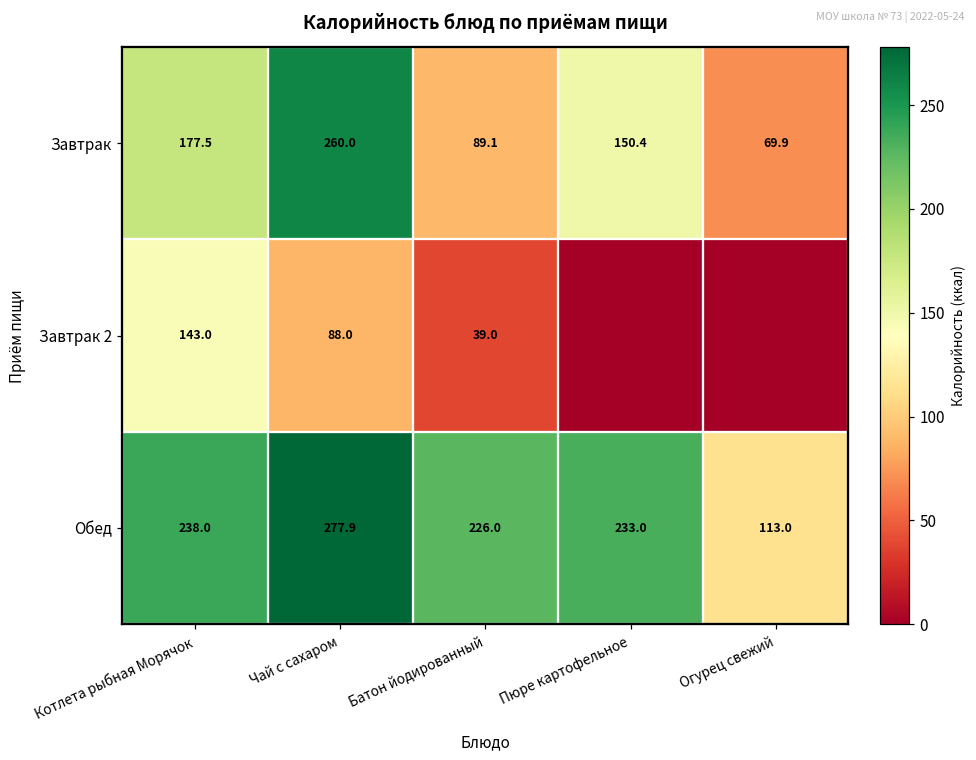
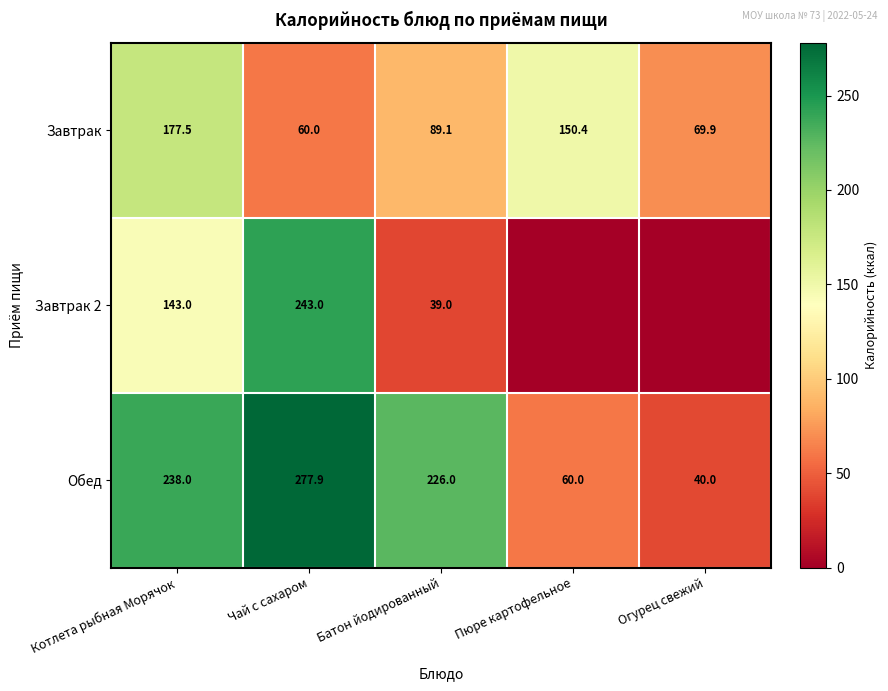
Завтрак, Чай с сахаром: 260.0 -> 60.0
Завтрак 2, Чай с сахаром: 88.0 -> 243.0
Обед, Пюре картофельное: 233.0 -> 60.0
Обед, Огурец свежий: 113.0 -> 40.0
